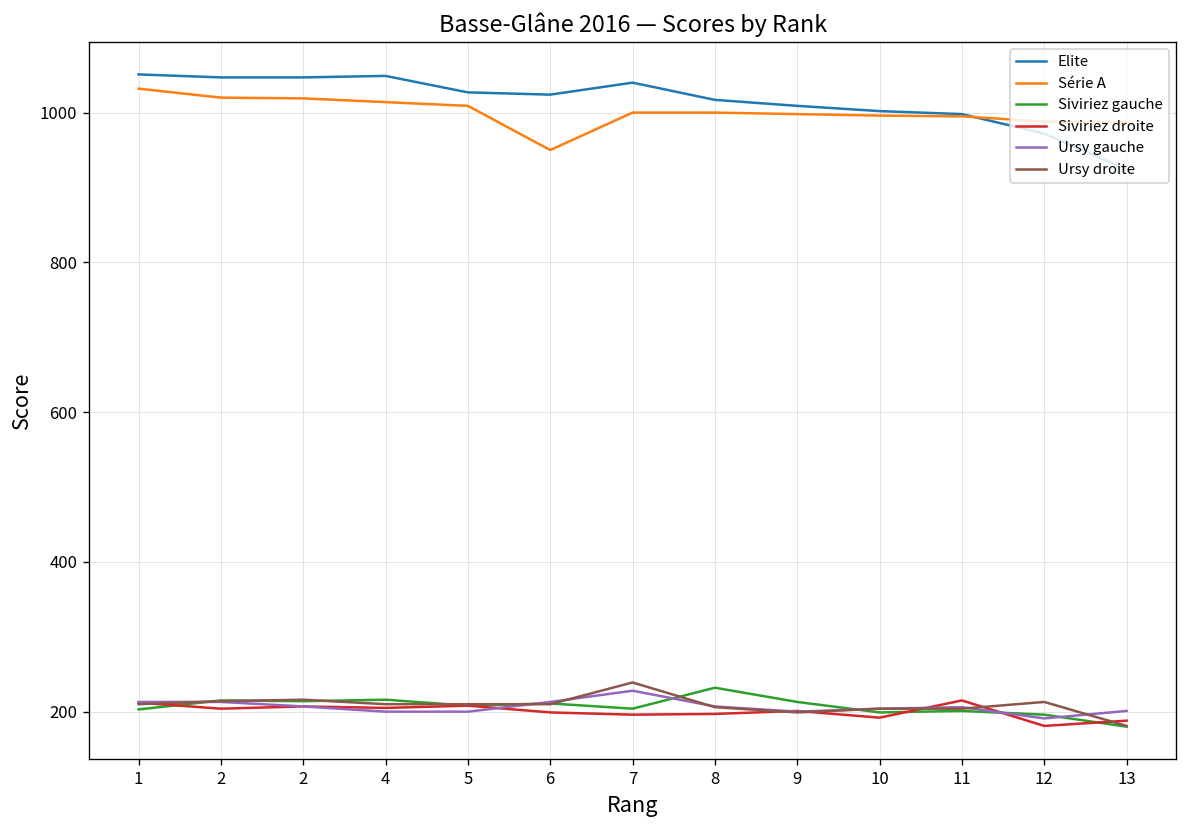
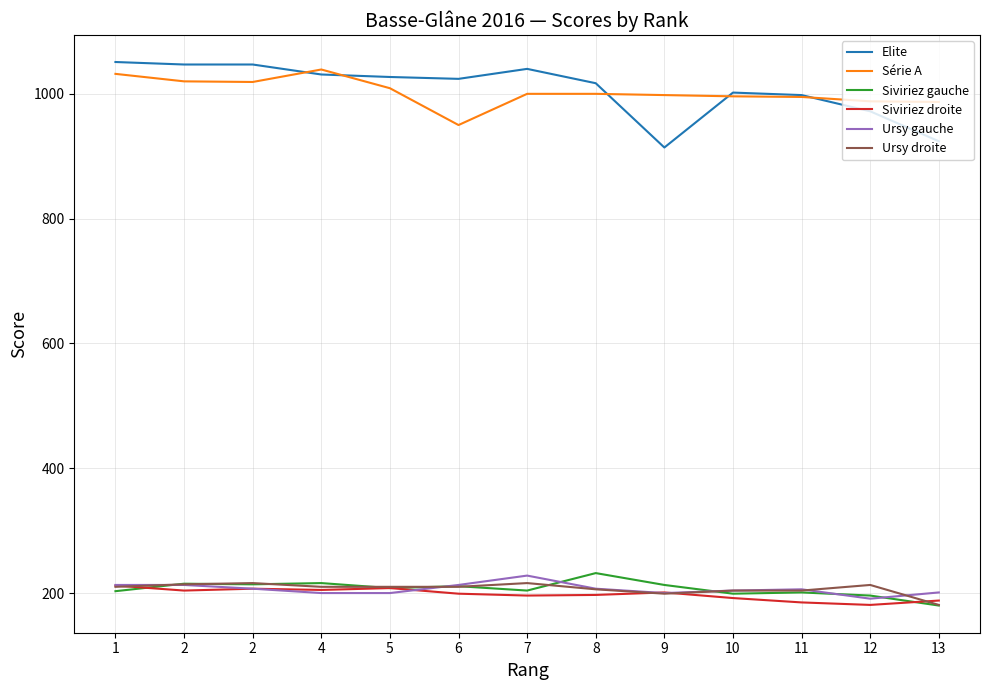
Elite, 4: 1050 -> 1030
Série A, 4: 1010 -> 1040
Ursy droite, 7: 240 -> 220
Elite, 9: 1010 -> 910
Siviriez droite, 11: 220 -> 190
